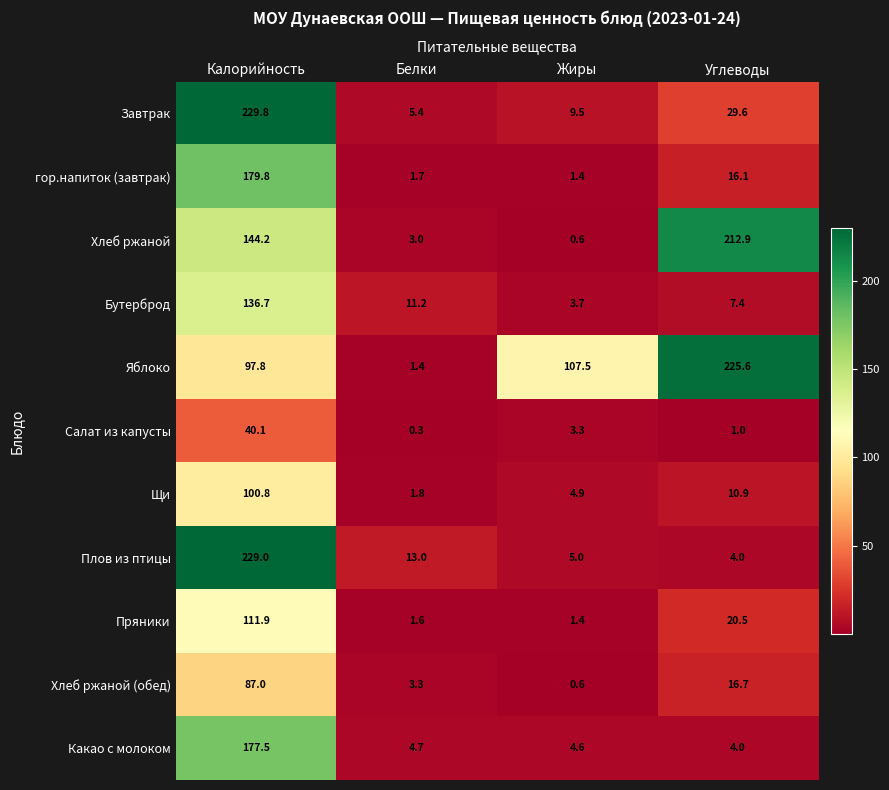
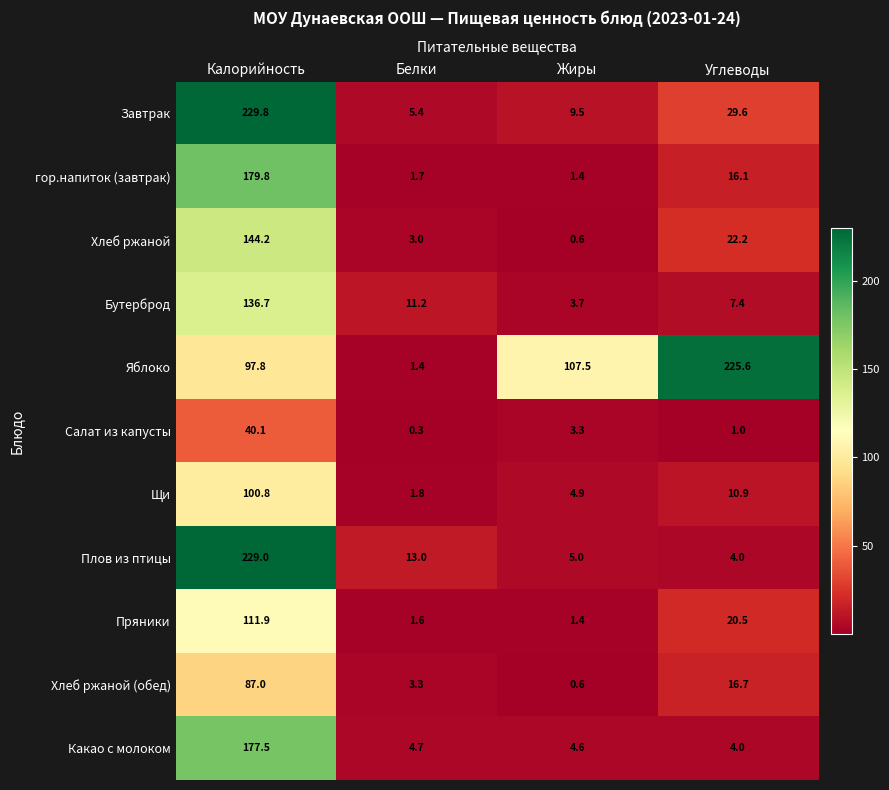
Хлеб ржаной, Углеводы: 212.9 -> 22.2
